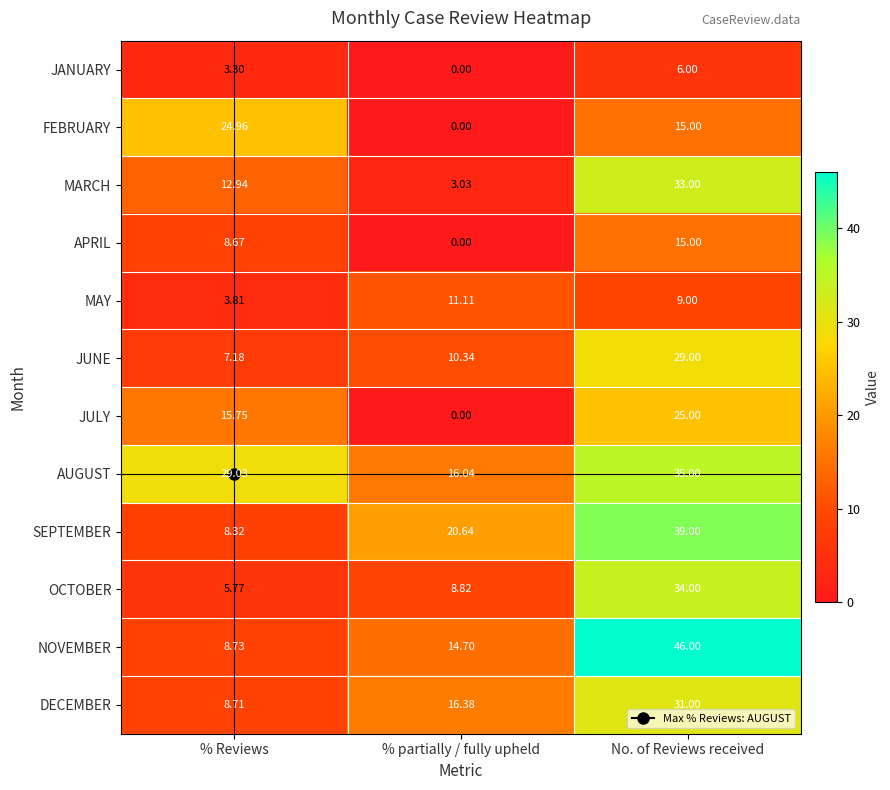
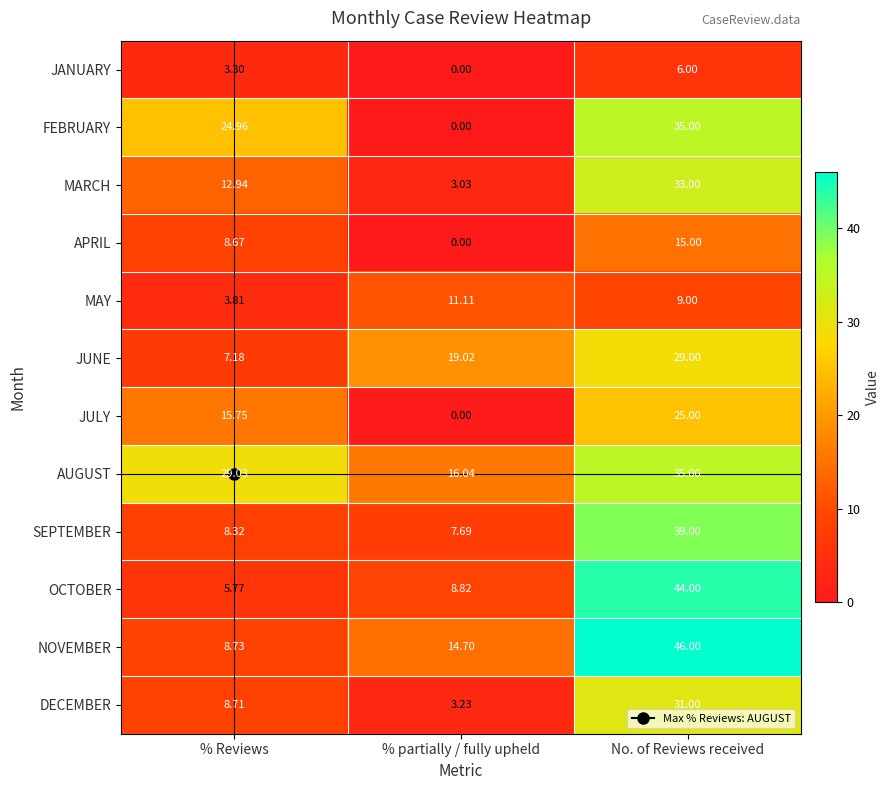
FEBRUARY, No. of Reviews received: 15.00 -> 35.00
JUNE, % partially / fully upheld: 10.34 -> 19.02
SEPTEMBER, % partially / fully upheld: 20.64 -> 7.69
OCTOBER, No. of Reviews received: 34.00 -> 44.00
DECEMBER, % partially / fully upheld: 16.38 -> 3.23
